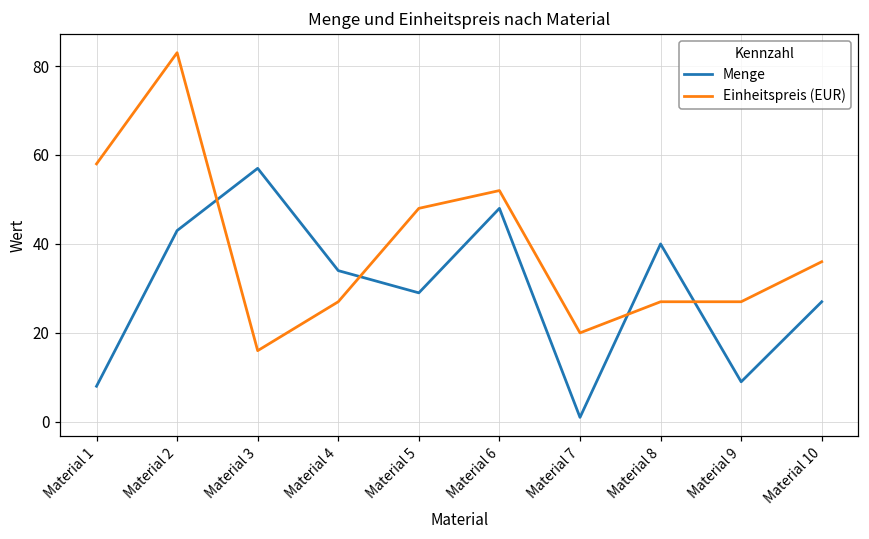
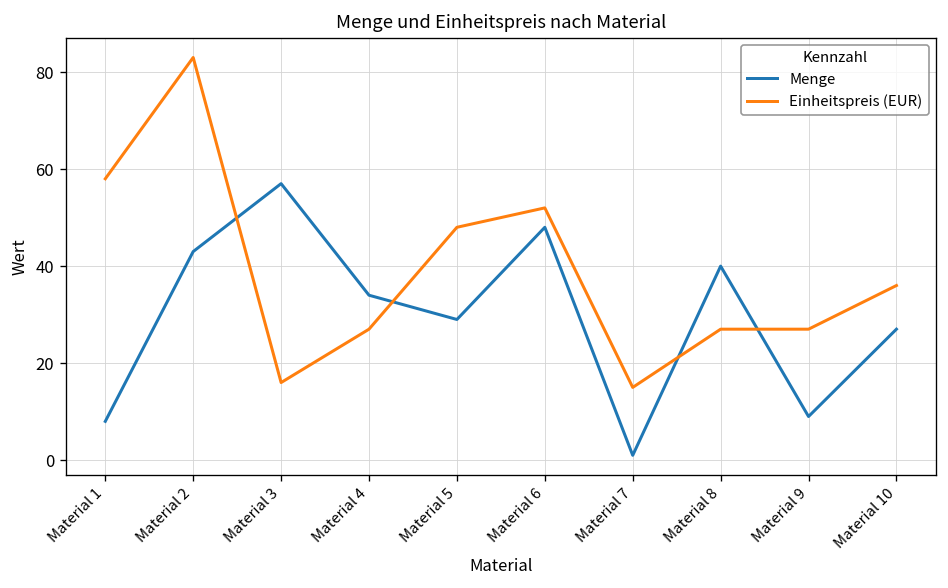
Einheitspreis (EUR), Material 7: 20 -> 15
